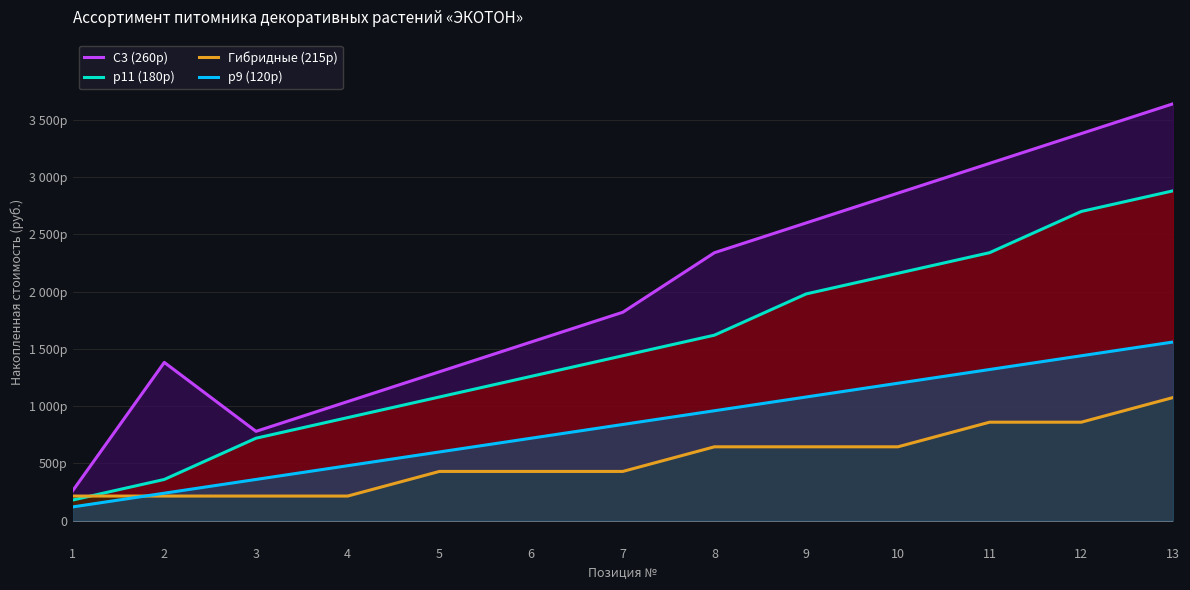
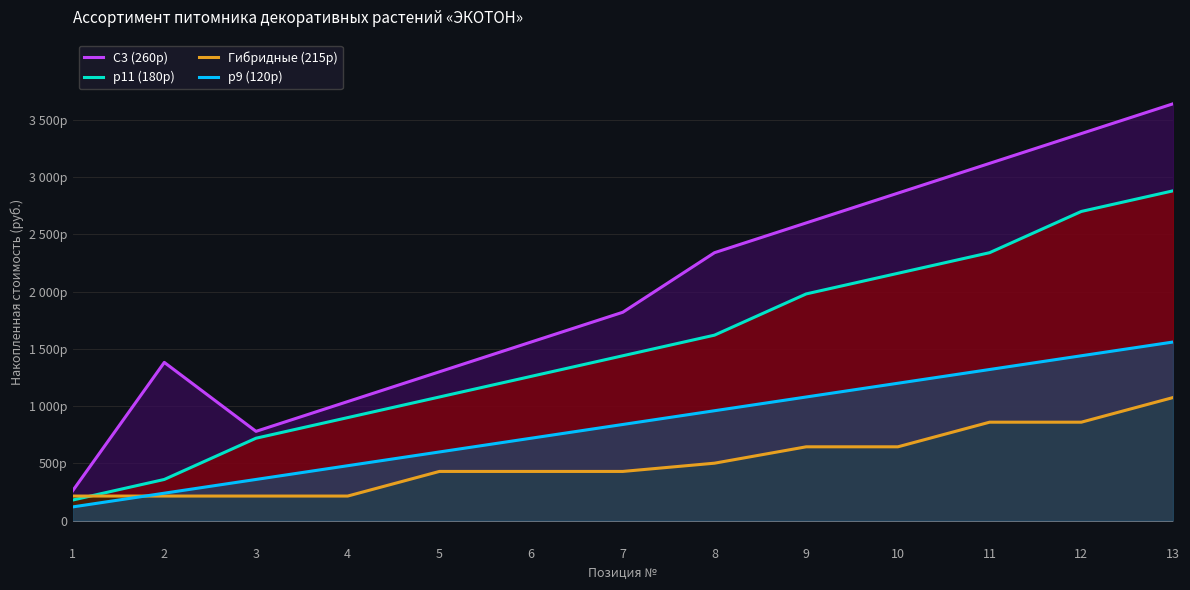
Гибридные (215р), 8: 650р -> 500р
